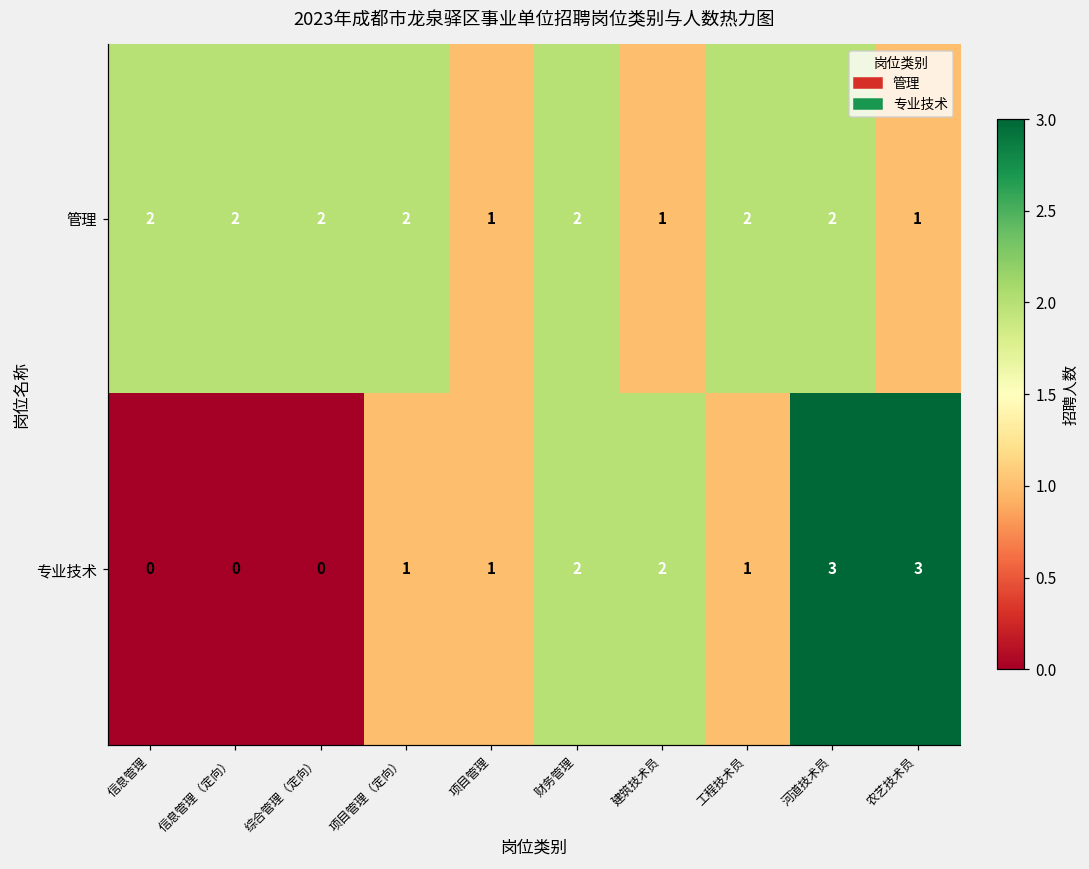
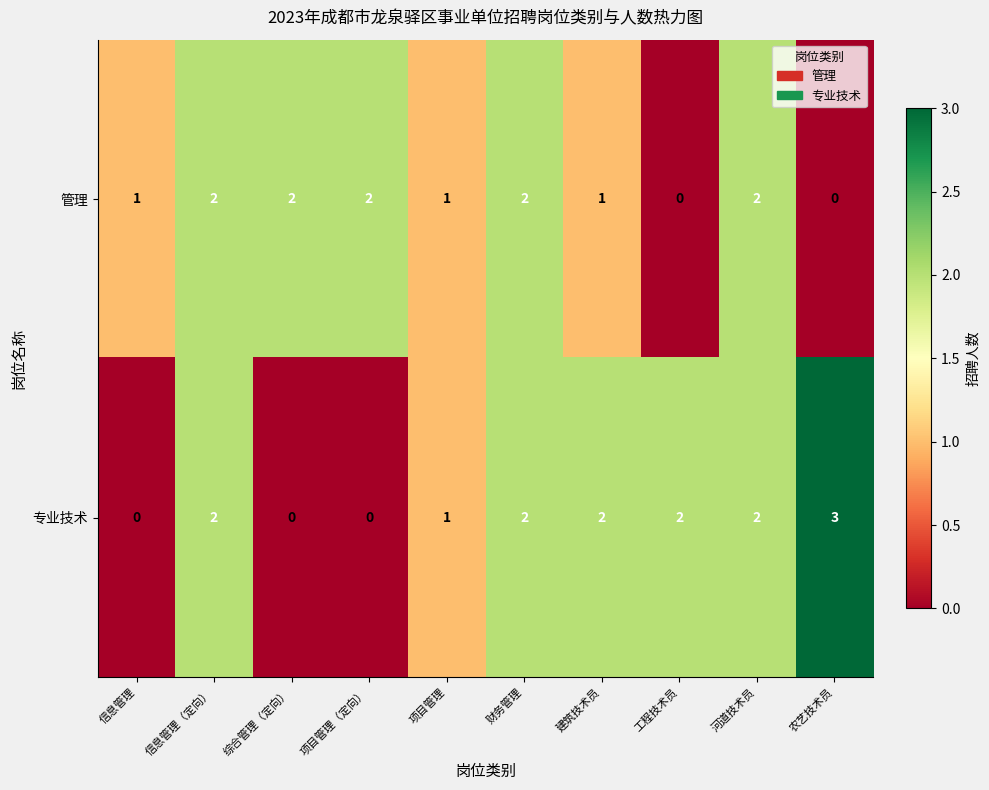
管理, 信息管理: 2 -> 1
管理, 工程技术员: 2 -> 0
管理, 农艺技术员: 1 -> 0
专业技术, 信息管理（定向）: 0 -> 2
专业技术, 项目管理（定向）: 1 -> 0
专业技术, 工程技术员: 1 -> 2
专业技术, 河道技术员: 3 -> 2
